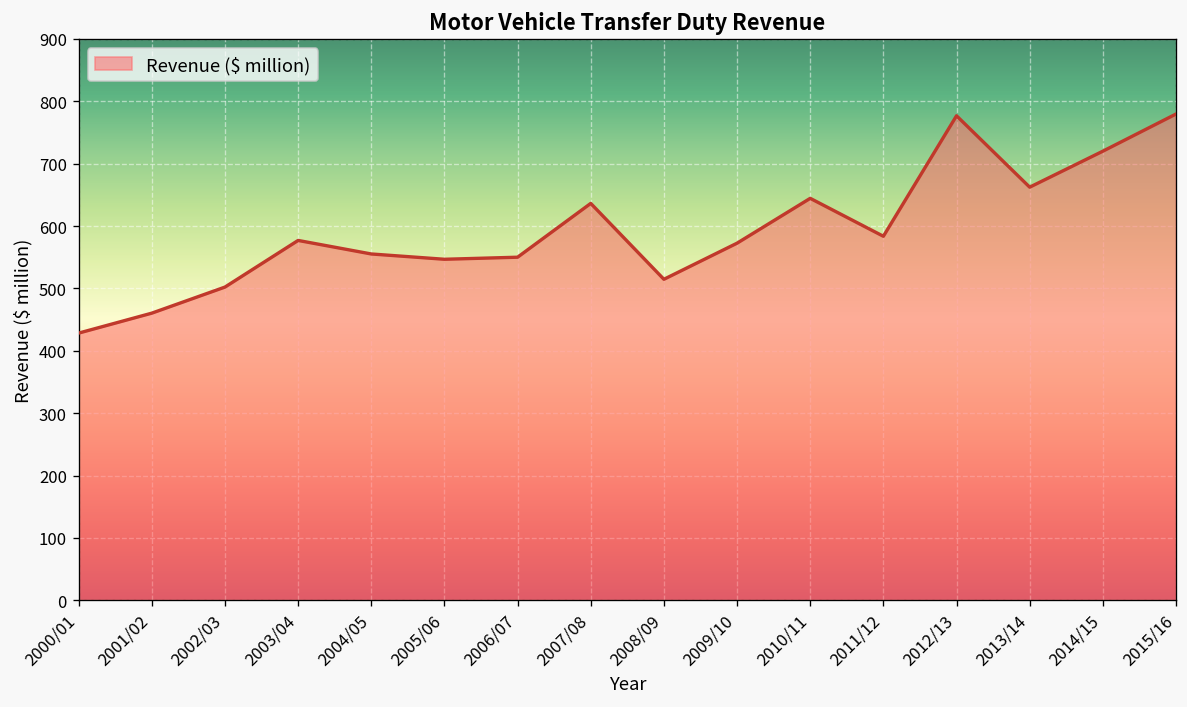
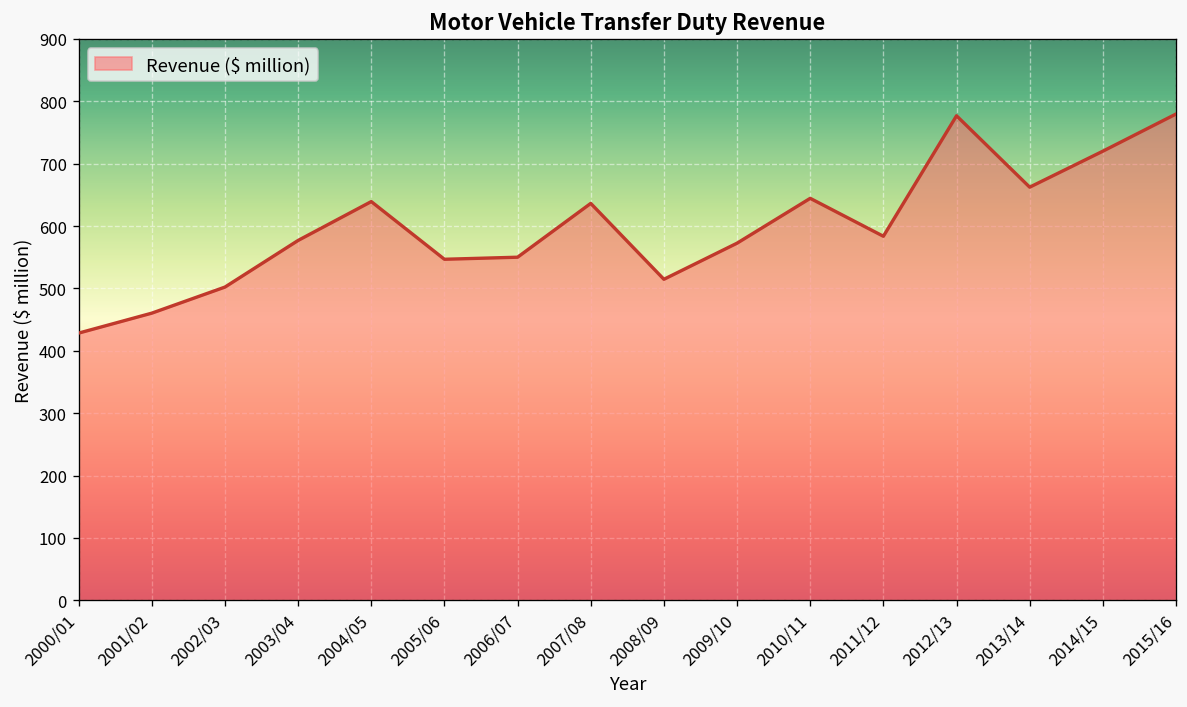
2004/05: 560 -> 640
